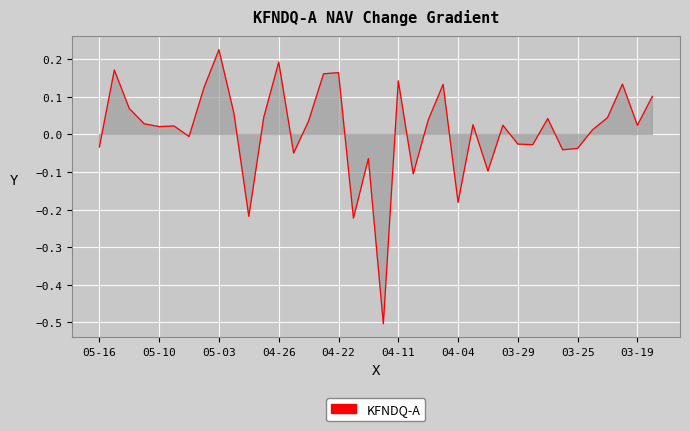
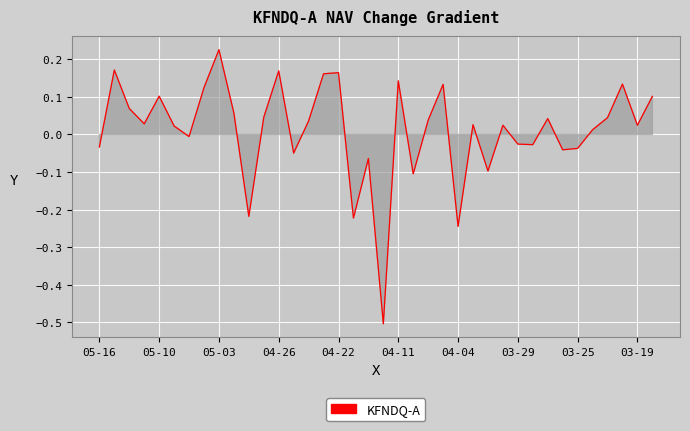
05-10: 0.02 -> 0.10
04-26: 0.19 -> 0.17
04-04: -0.18 -> -0.24
